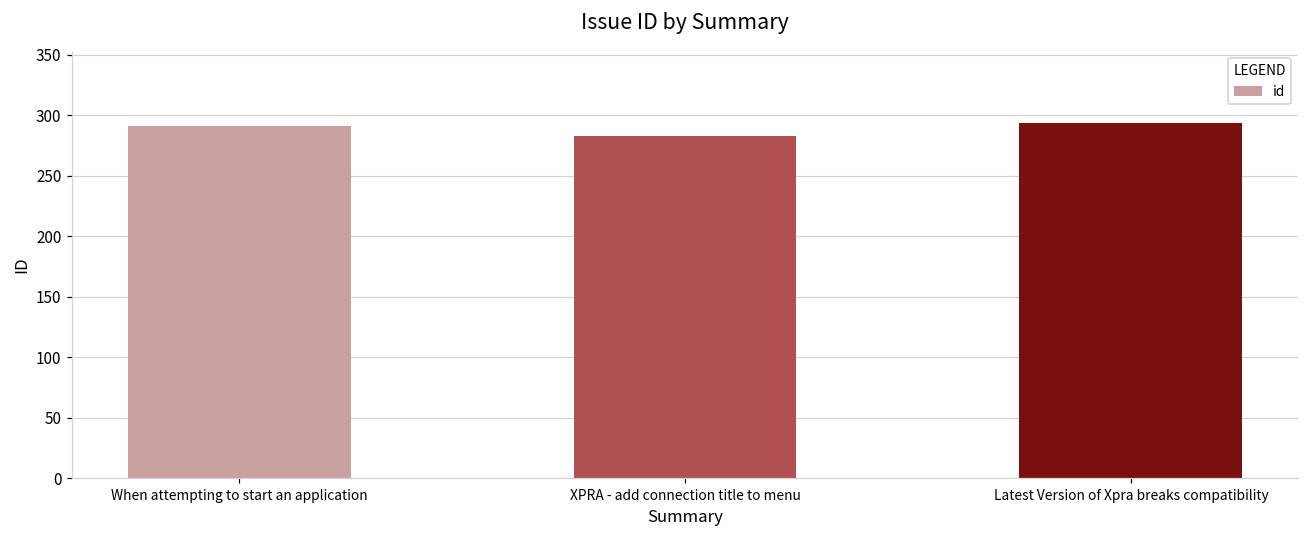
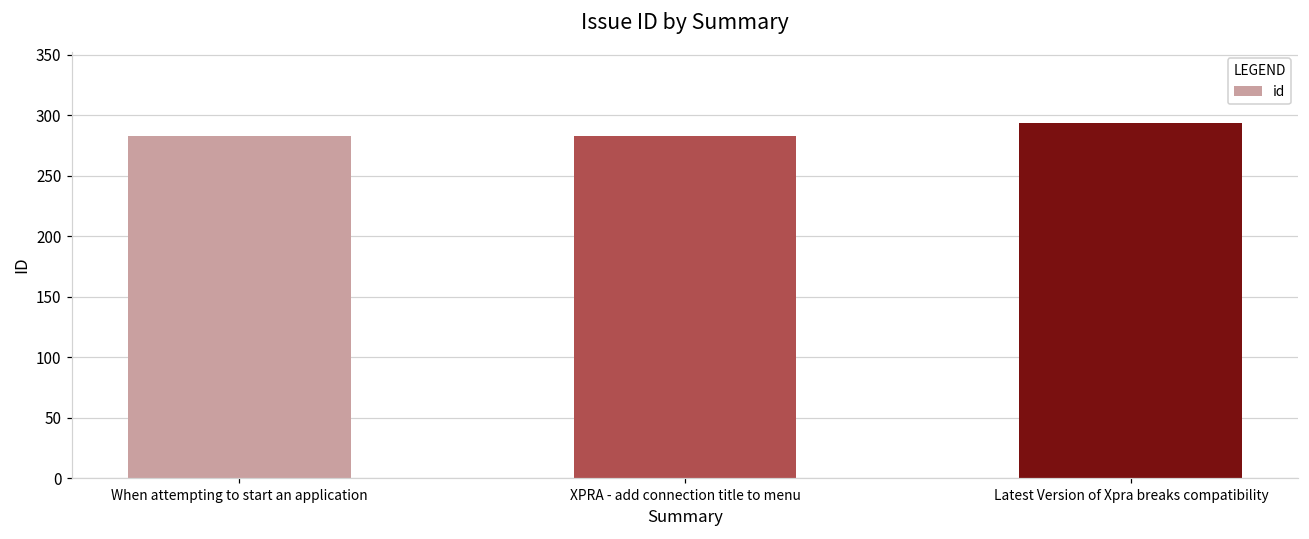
When attempting to start an application: 291 -> 283
